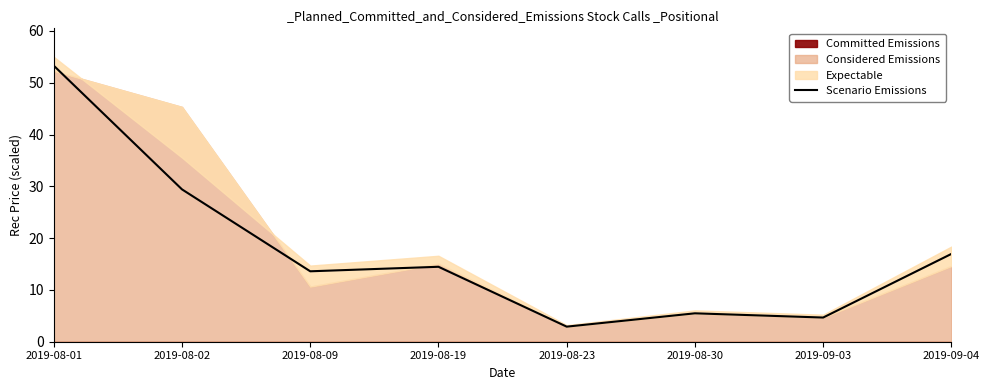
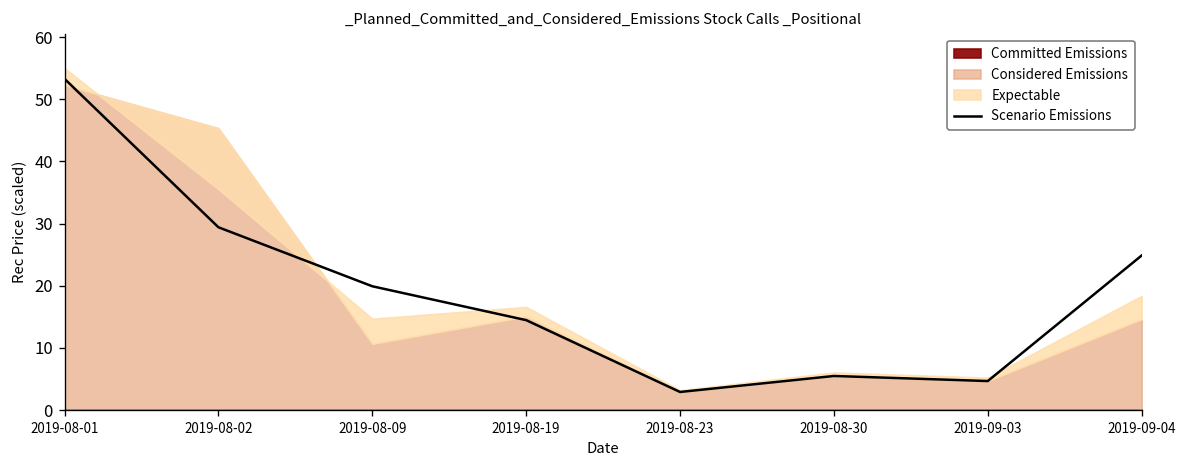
Scenario Emissions, 2019-08-09: 14 -> 20
Scenario Emissions, 2019-09-04: 17 -> 25
